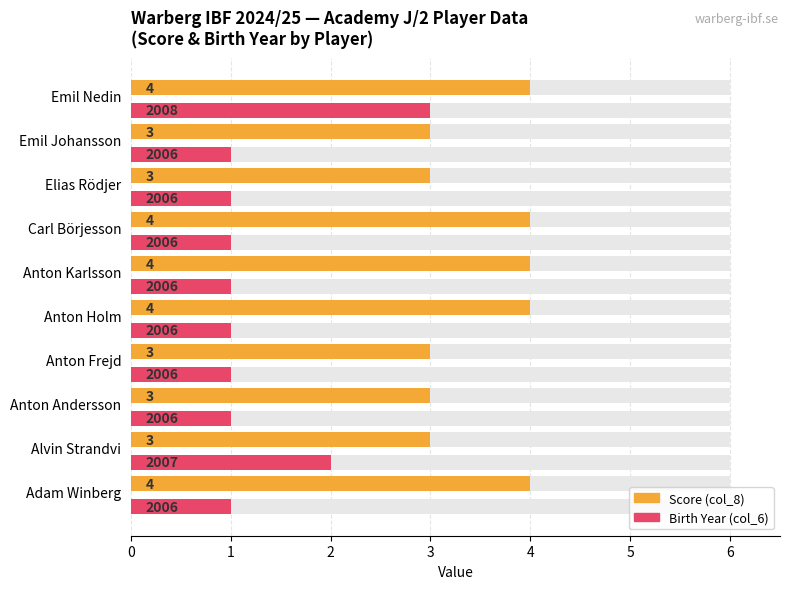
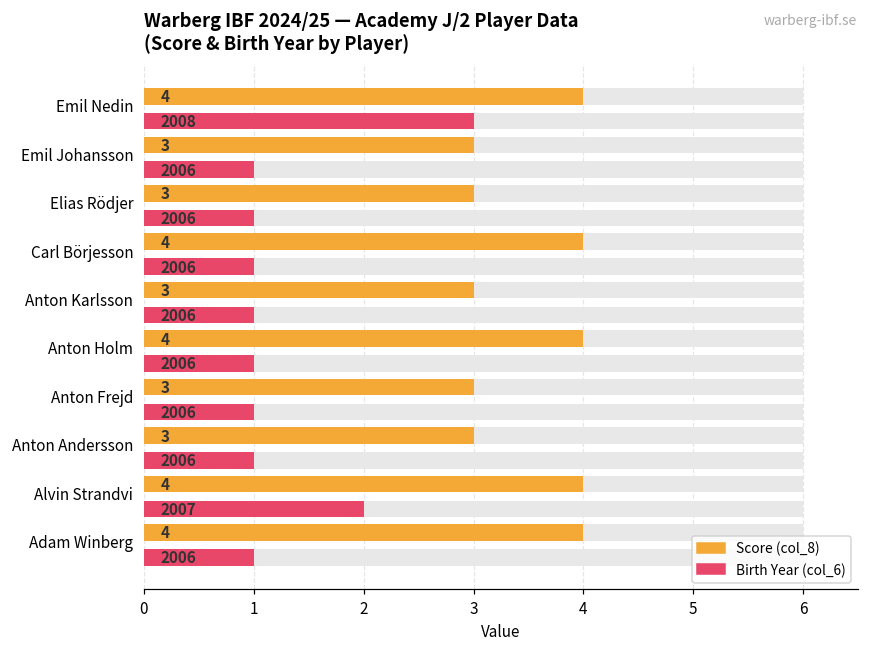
Score (col_8), Anton Karlsson: 4 -> 3
Score (col_8), Alvin Strandvi: 3 -> 4
